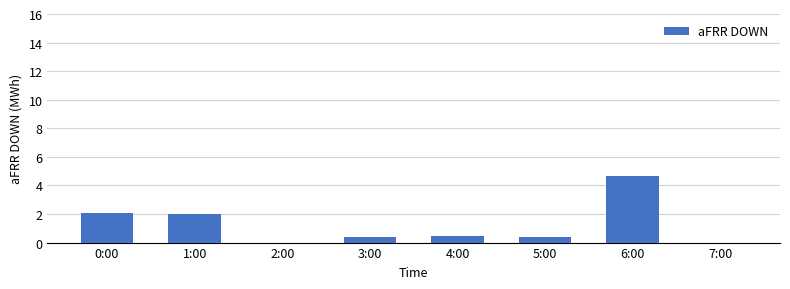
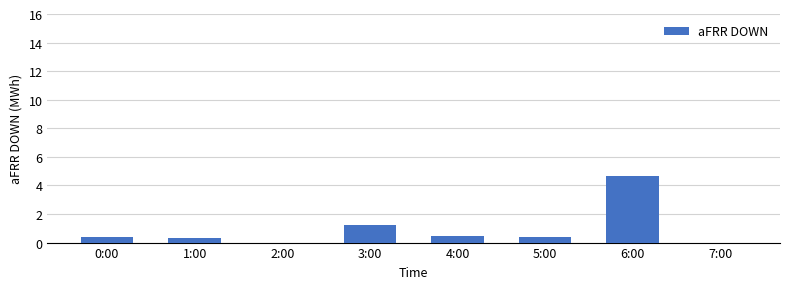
0:00: 2.1 -> 0.4
1:00: 2.0 -> 0.4
3:00: 0.4 -> 1.3
